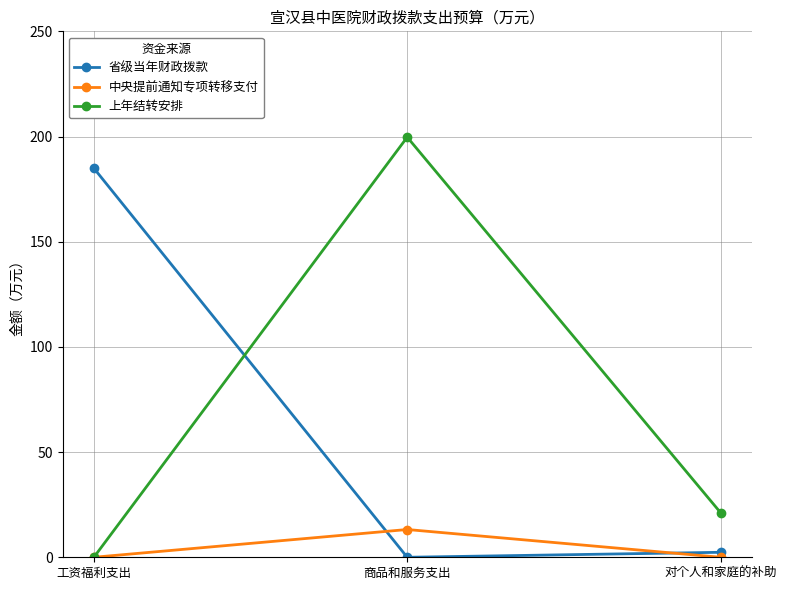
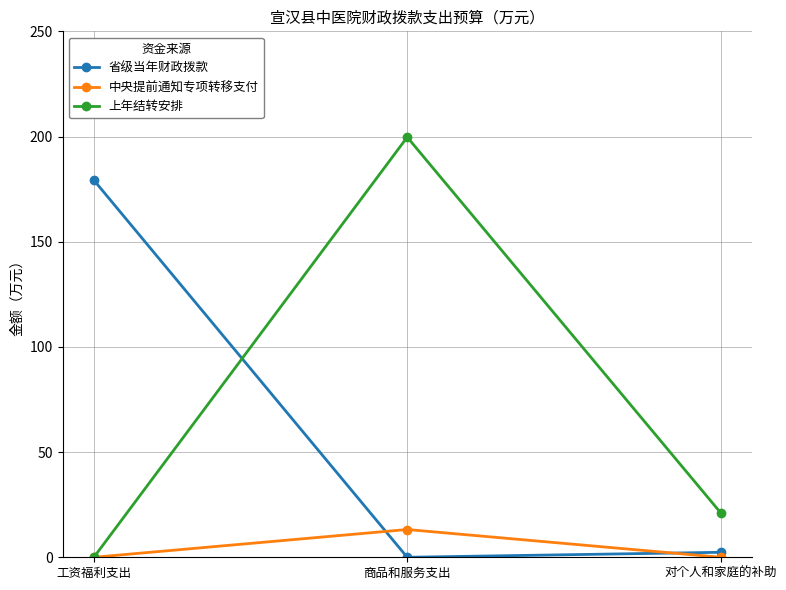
省级当年财政拨款, 工资福利支出: 185 -> 179
